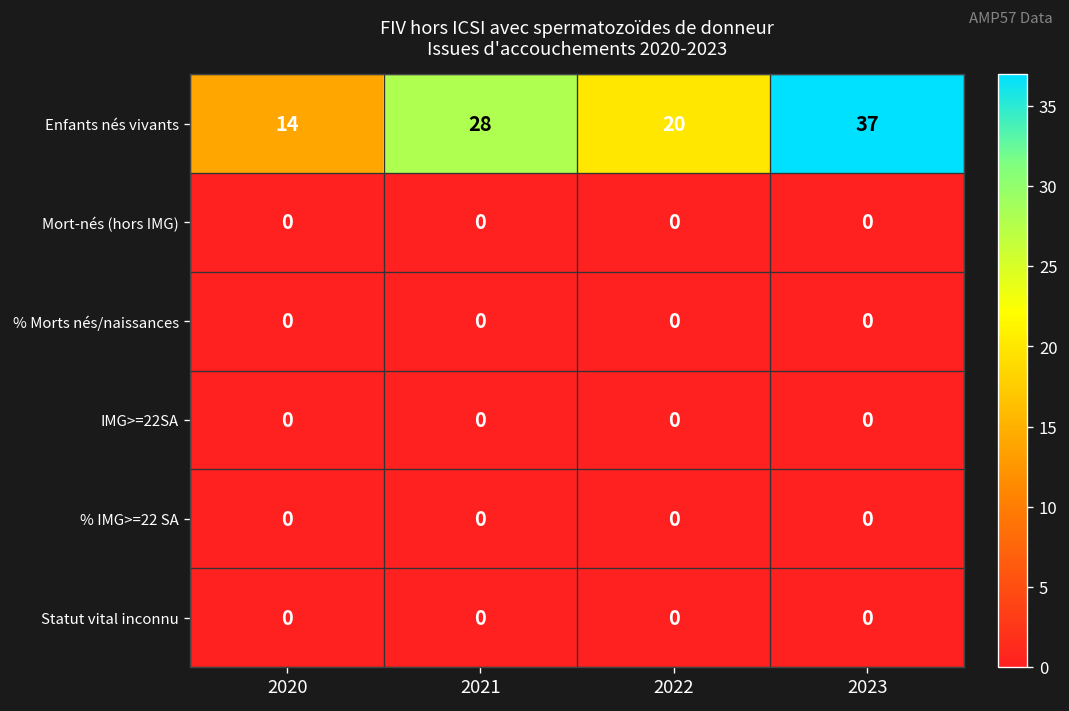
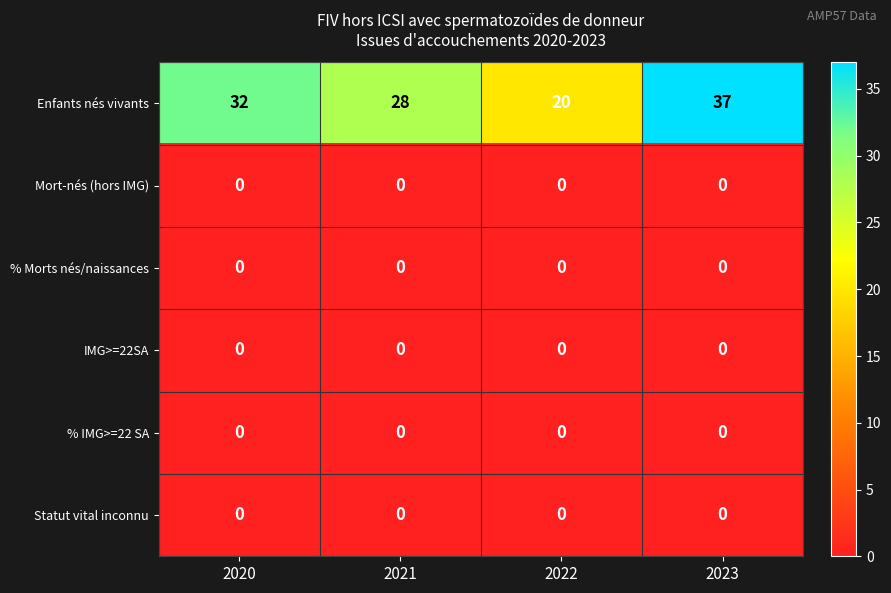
Enfants nés vivants, 2020: 14 -> 32
